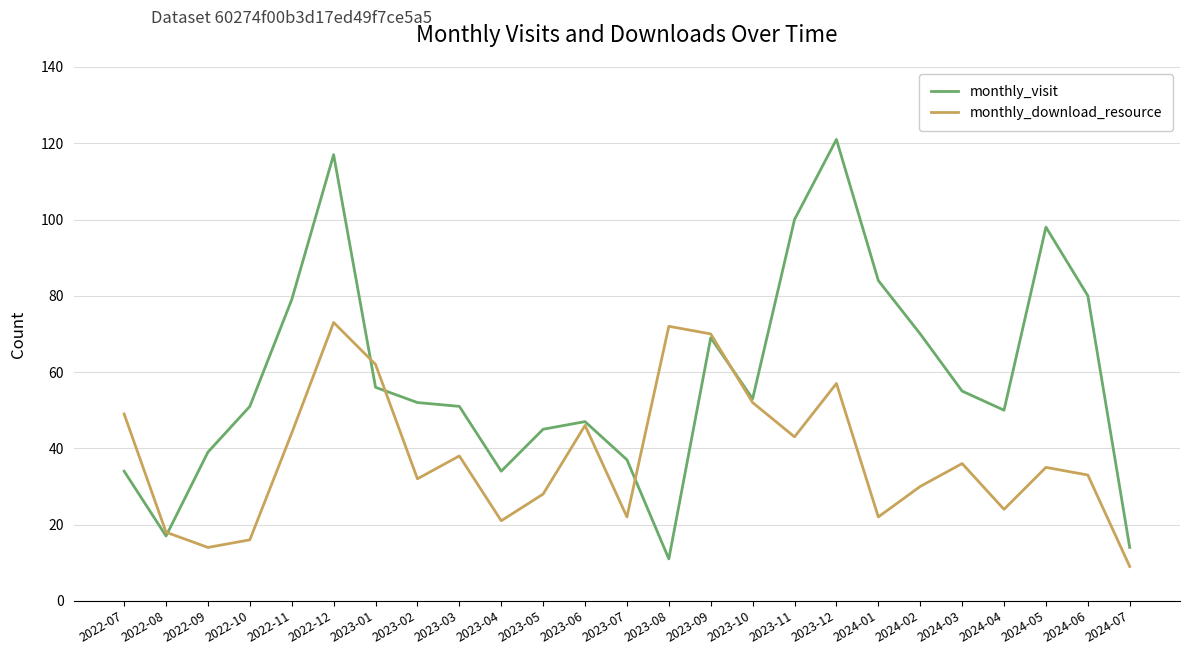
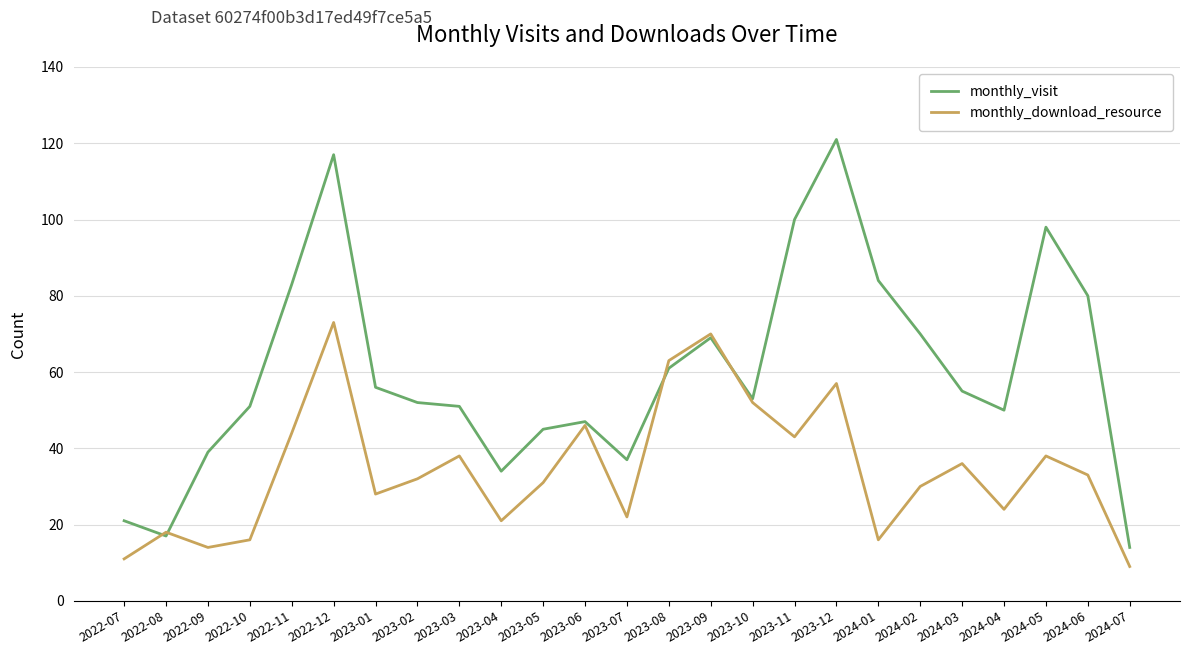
monthly_visit, 2022-07: 34 -> 21
monthly_download_resource, 2022-07: 49 -> 11
monthly_visit, 2022-11: 79 -> 83
monthly_download_resource, 2023-01: 62 -> 28
monthly_download_resource, 2023-05: 28 -> 31
monthly_visit, 2023-08: 11 -> 61
monthly_download_resource, 2023-08: 72 -> 63
monthly_download_resource, 2024-01: 22 -> 16
monthly_download_resource, 2024-05: 35 -> 38
